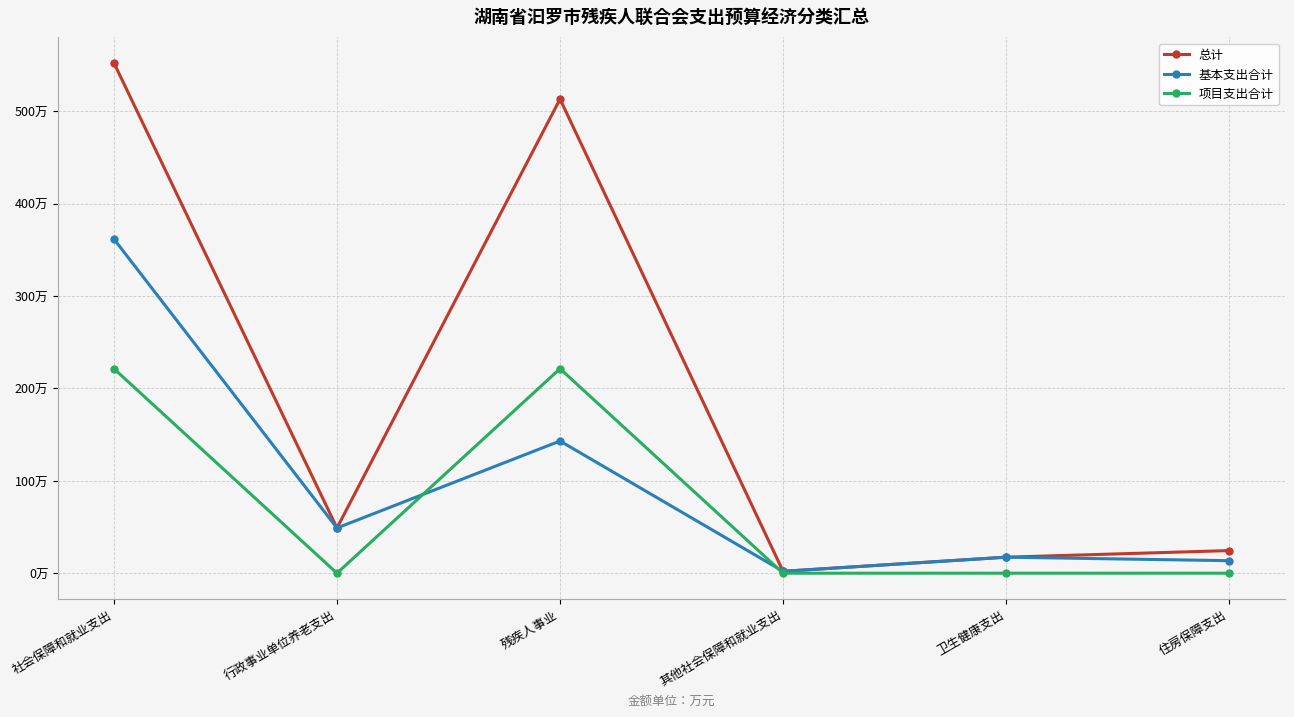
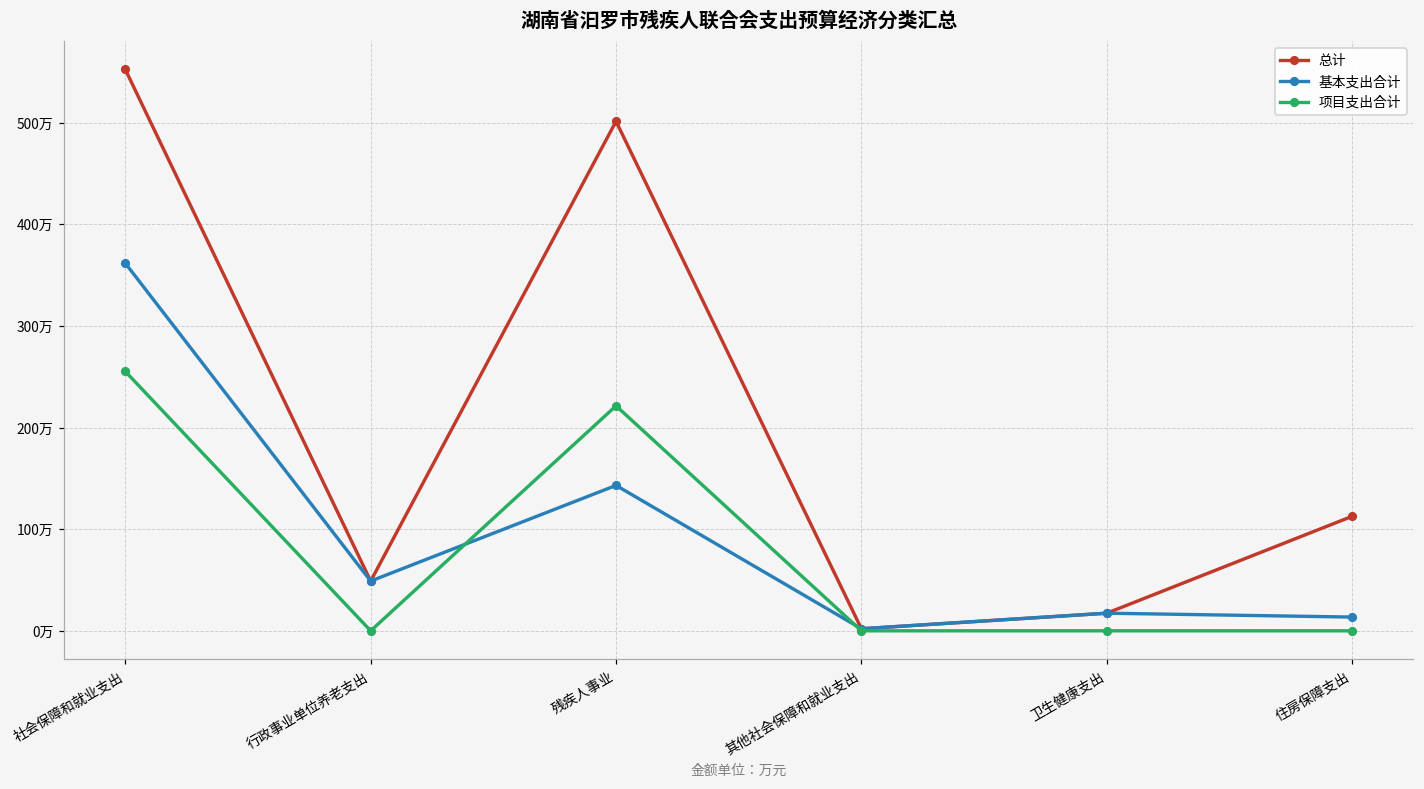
项目支出合计, 社会保障和就业支出: 220万 -> 260万
总计, 残疾人事业: 510万 -> 500万
总计, 住房保障支出: 20万 -> 110万
